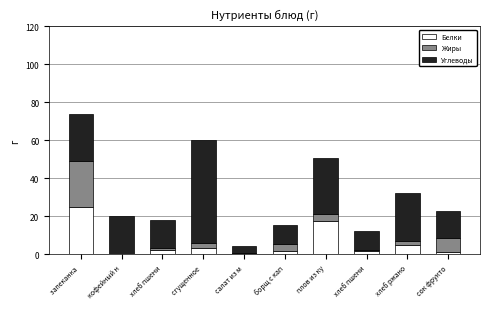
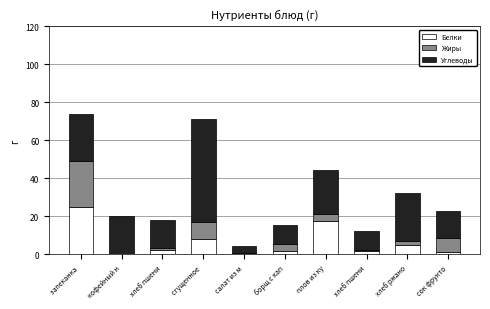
Белки, сгущенное: 3 -> 8
Жиры, сгущенное: 3 -> 9
Углеводы, плов из ку: 30 -> 24
